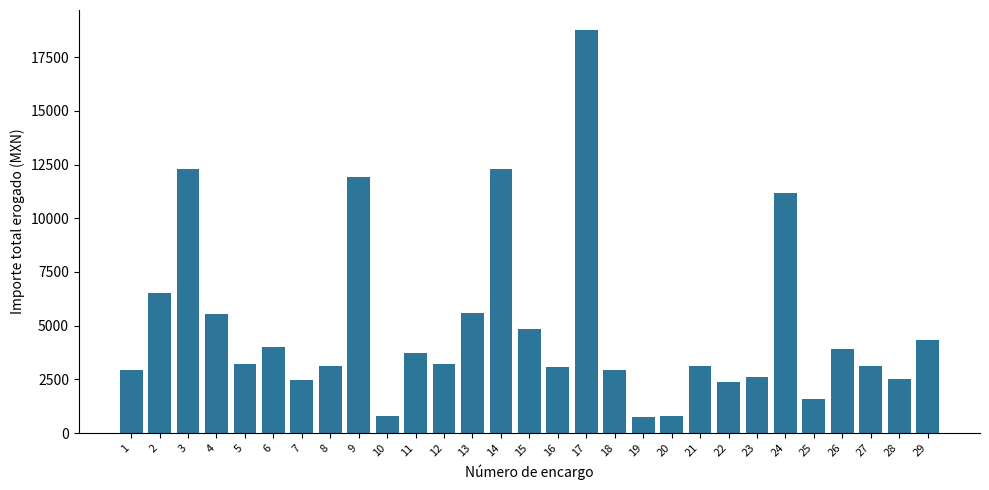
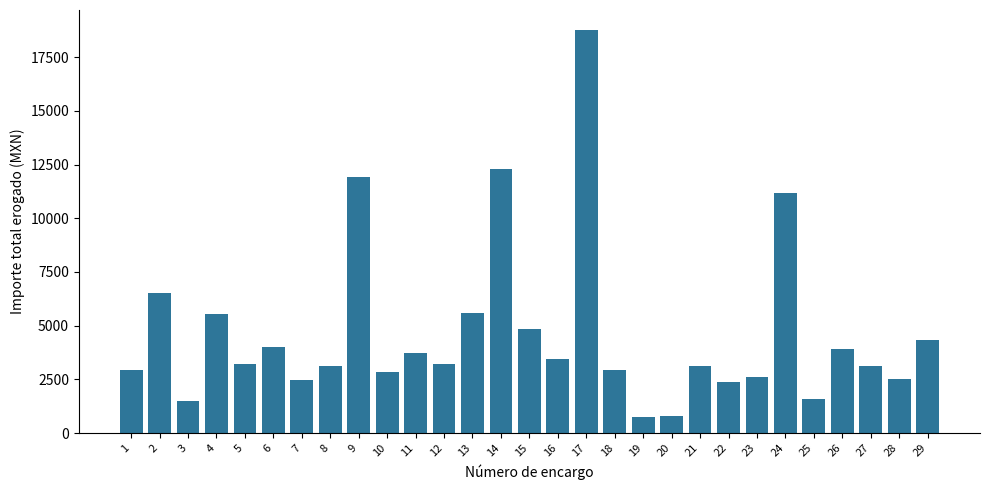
3: 12300 -> 1500
10: 800 -> 2800
16: 3100 -> 3400
